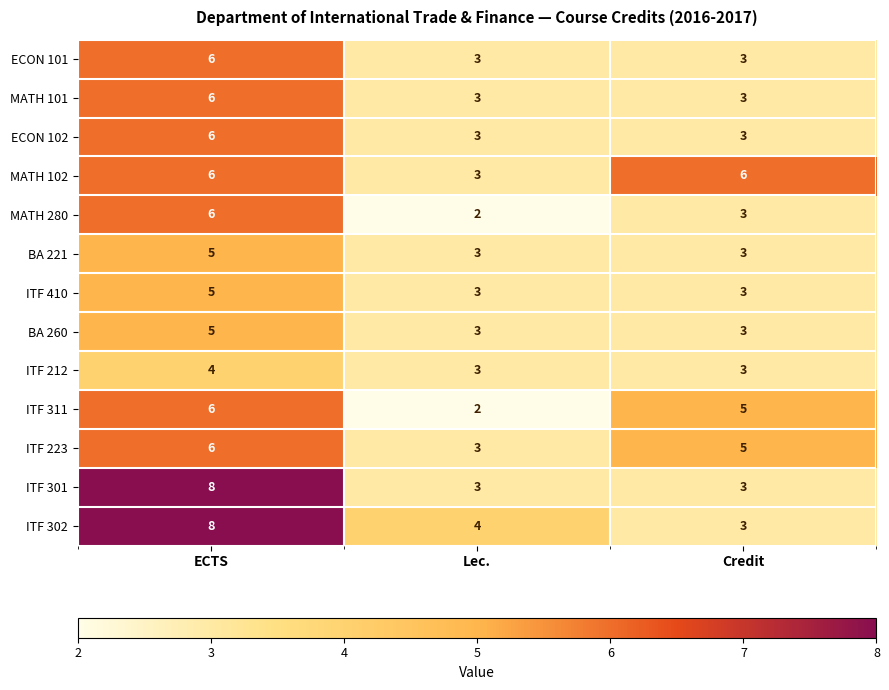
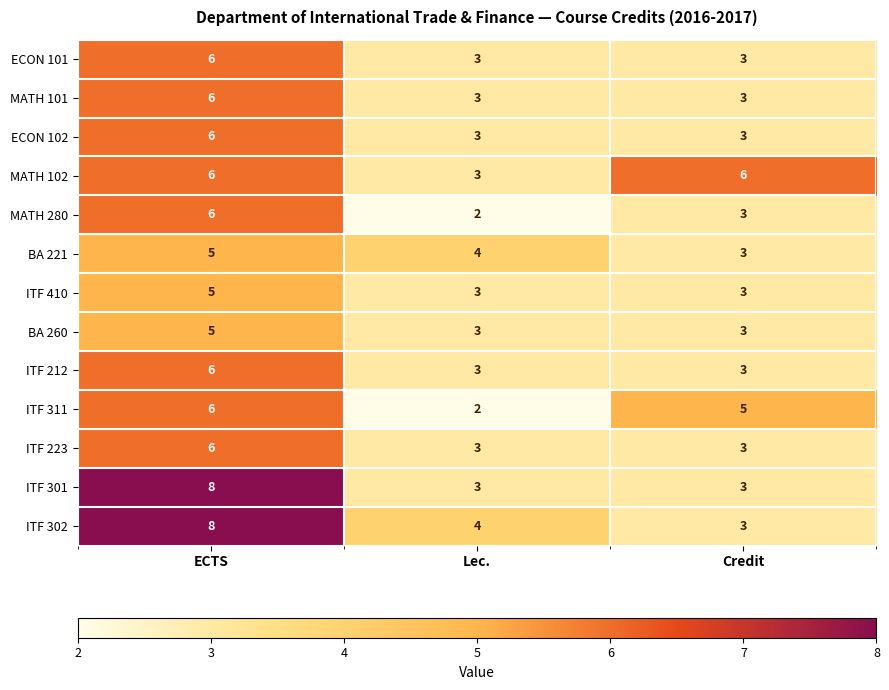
BA 221, Lec.: 3 -> 4
ITF 212, ECTS: 4 -> 6
ITF 223, Credit: 5 -> 3
